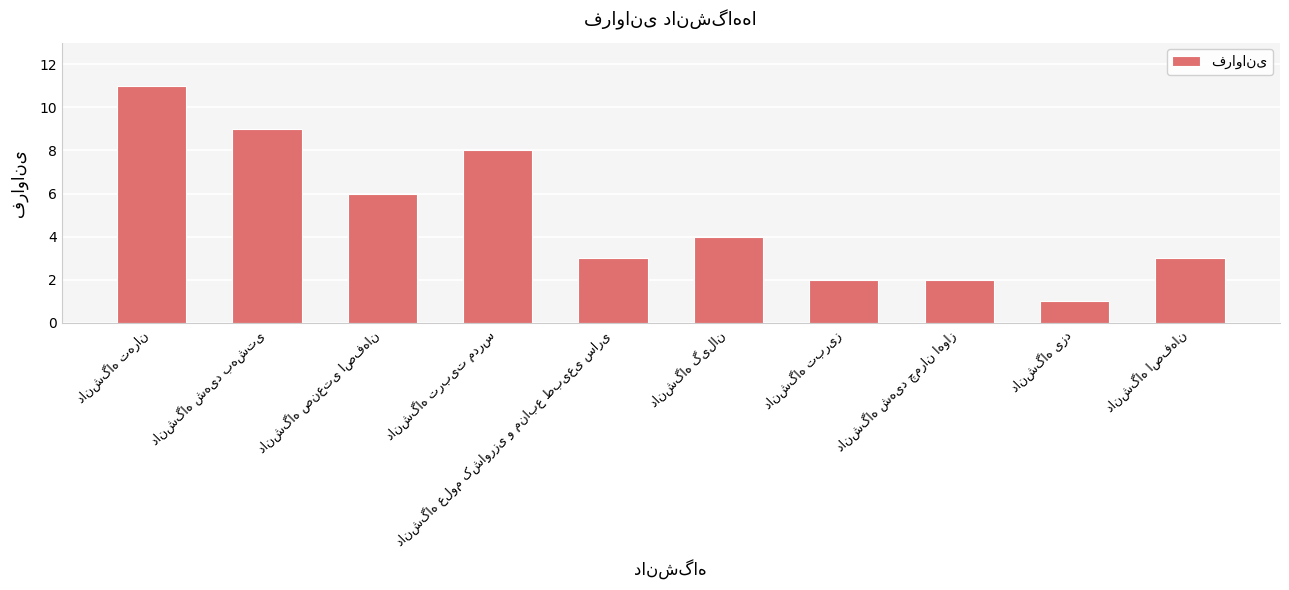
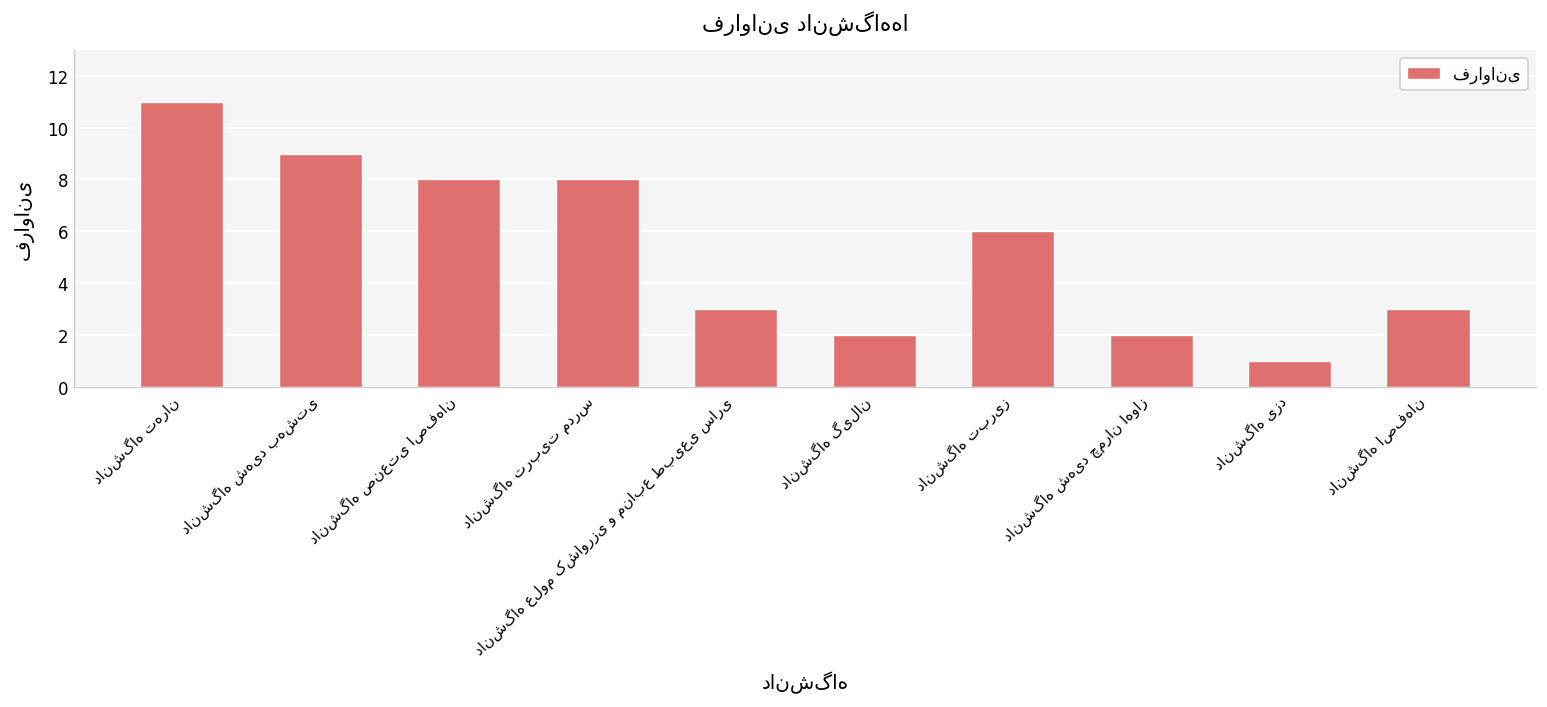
دانشگاه صنعتی اصفهان: 6 -> 8
دانشگاه گیلان: 4 -> 2
دانشگاه تبریز: 2 -> 6
